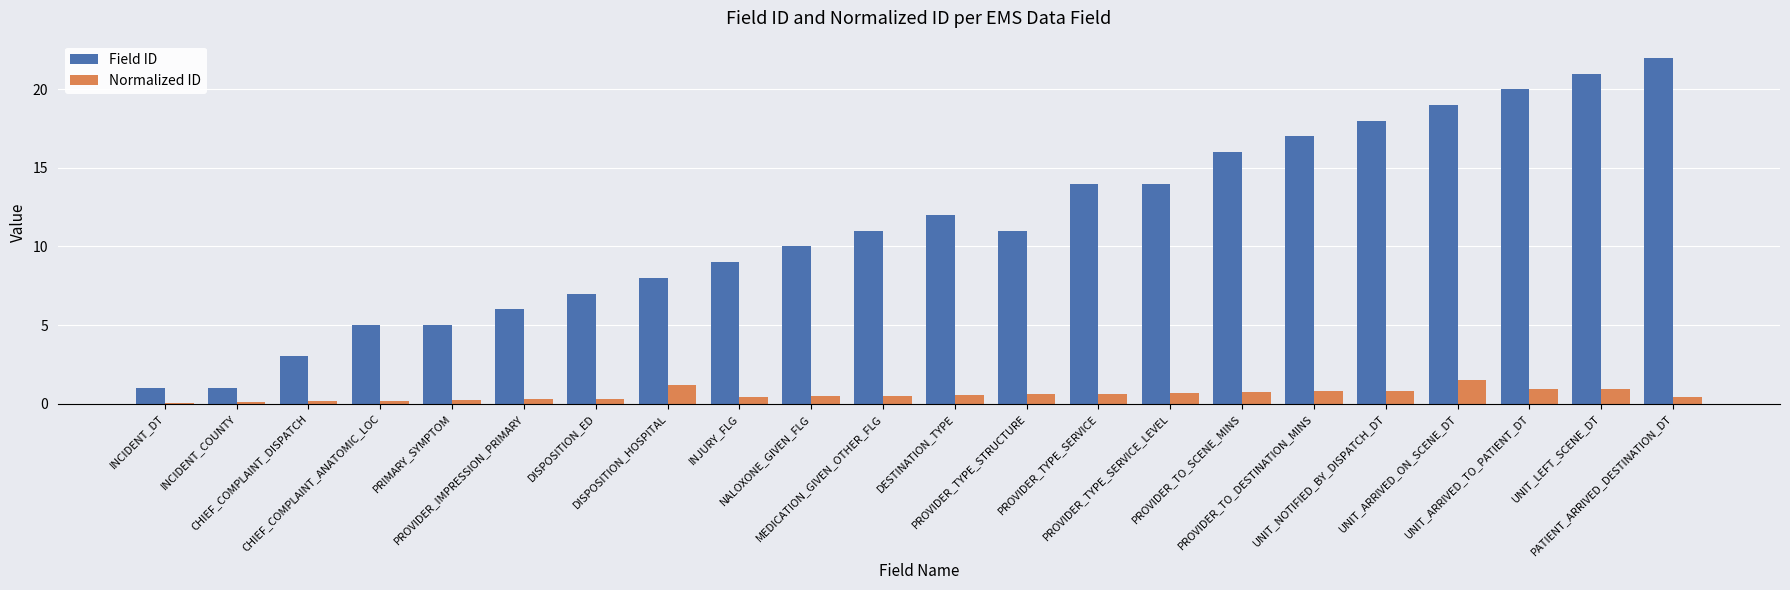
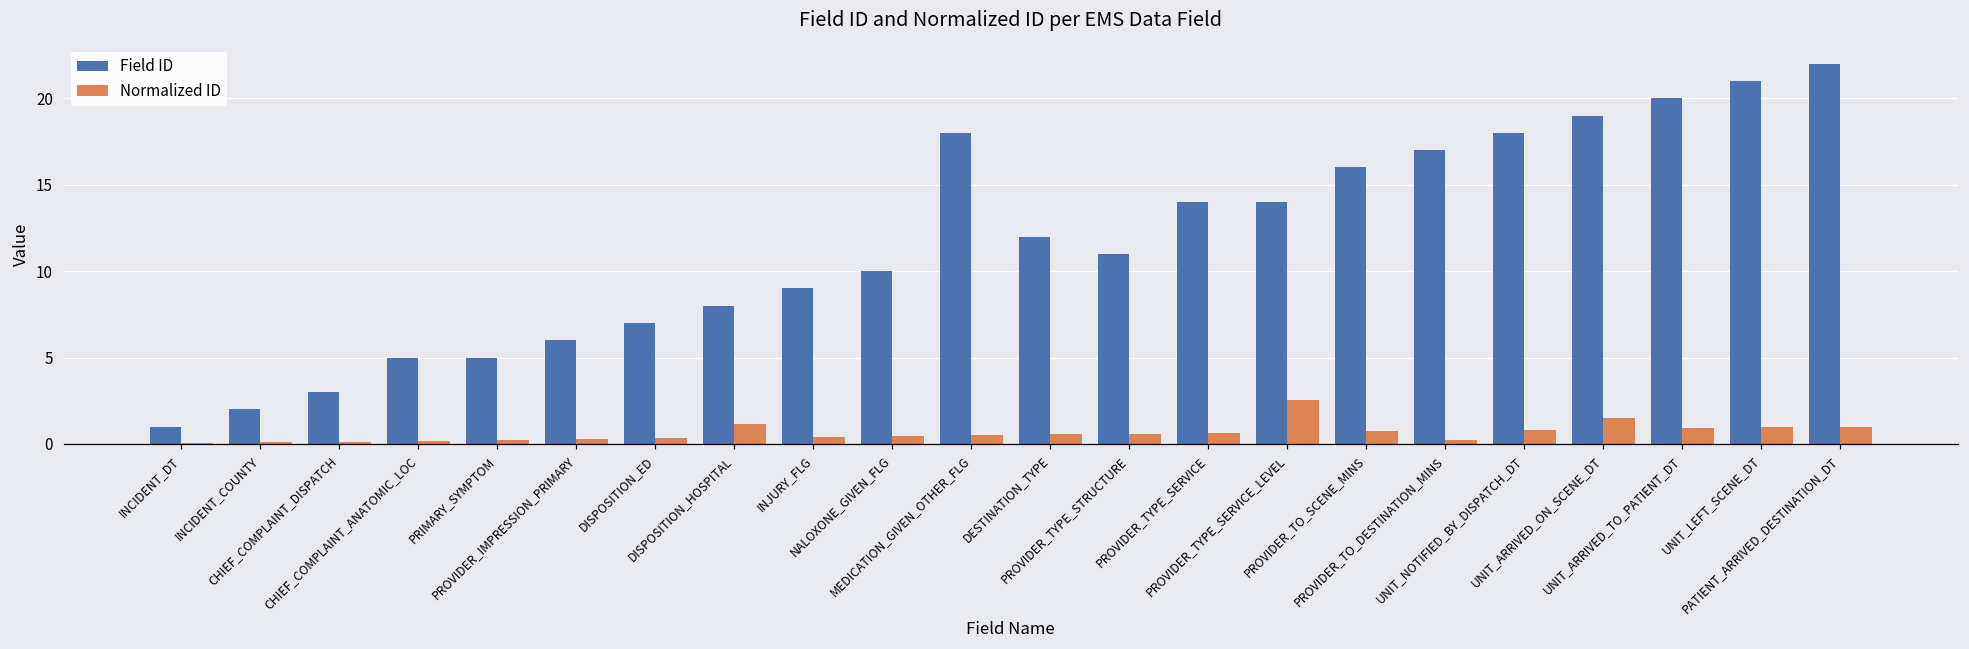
Field ID, INCIDENT_COUNTY: 1 -> 2
Field ID, MEDICATION_GIVEN_OTHER_FLG: 11 -> 18
Normalized ID, PROVIDER_TYPE_SERVICE_LEVEL: 0.7 -> 2.5
Normalized ID, PROVIDER_TO_DESTINATION_MINS: 0.8 -> 0.3
Normalized ID, PATIENT_ARRIVED_DESTINATION_DT: 0.4 -> 1.0
